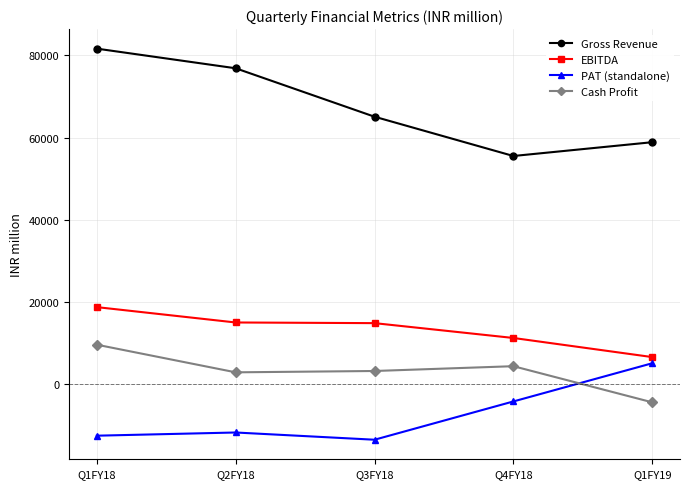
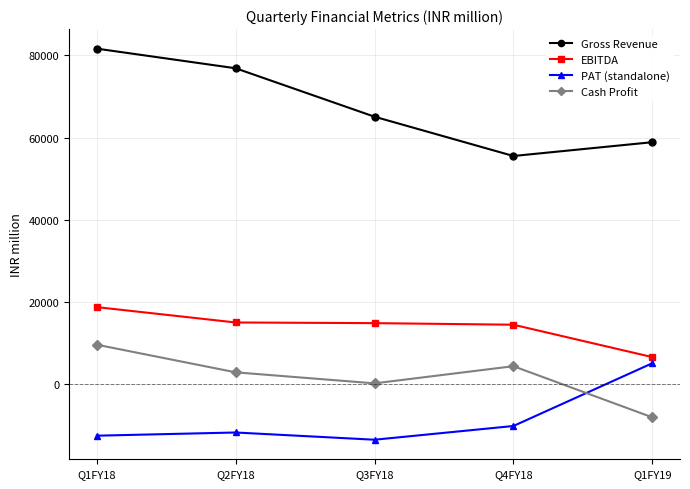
Cash Profit, Q3FY18: 3000 -> 0
EBITDA, Q4FY18: 11000 -> 14000
PAT (standalone), Q4FY18: -4000 -> -10000
Cash Profit, Q1FY19: -4000 -> -8000
